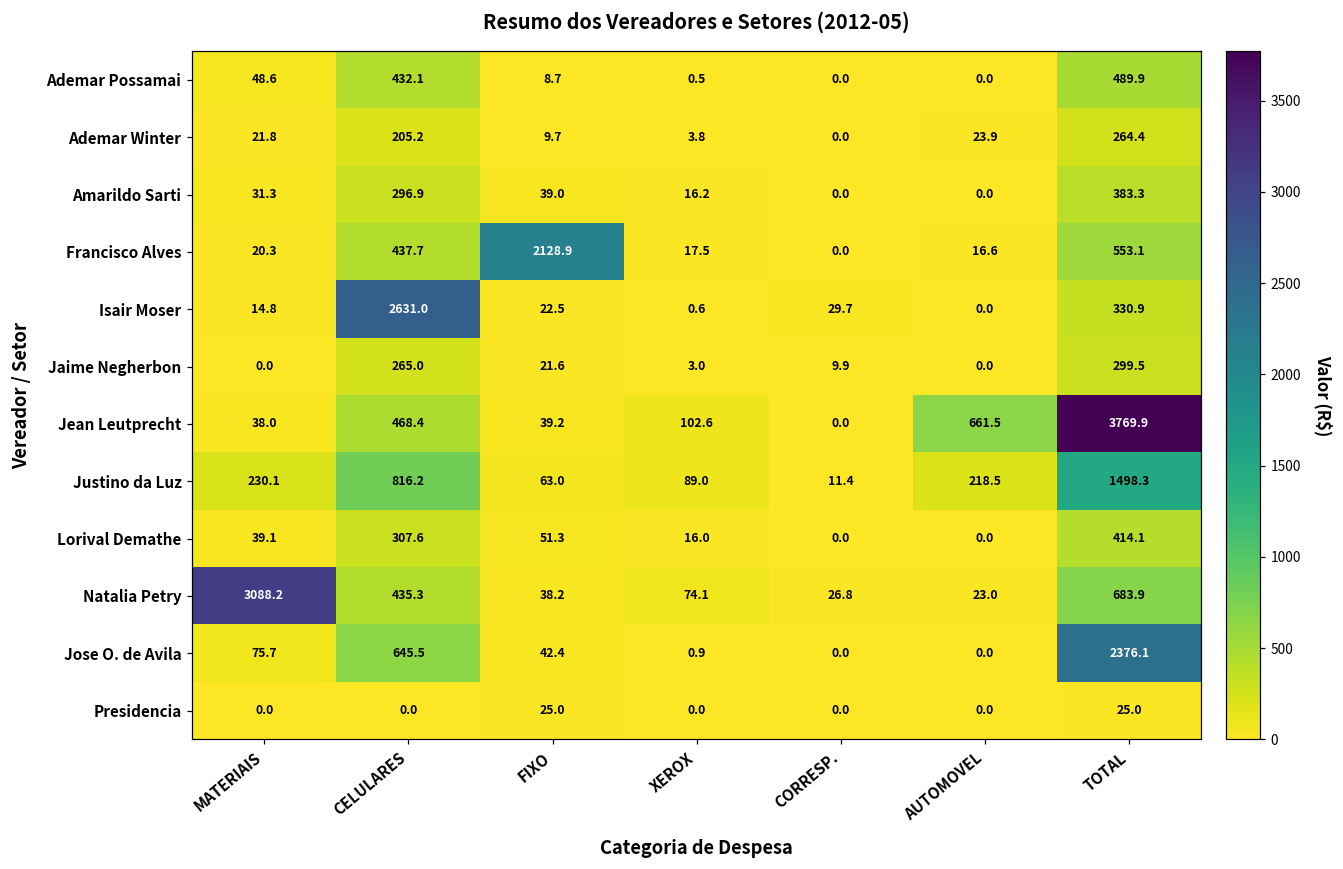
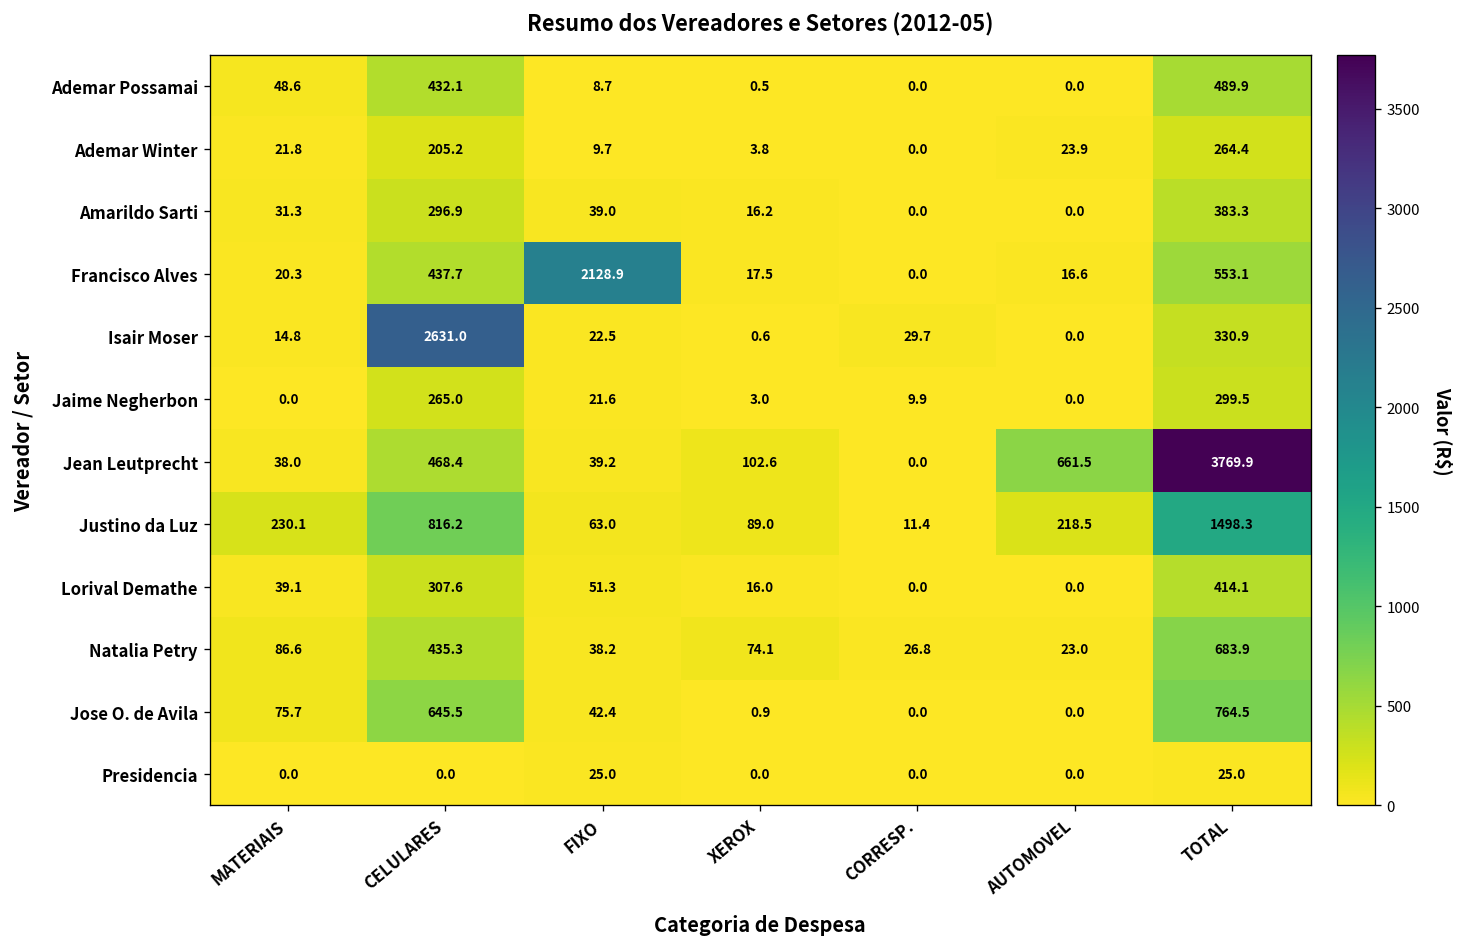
Natalia Petry, MATERIAIS: 3088.2 -> 86.6
Jose O. de Avila, TOTAL: 2376.1 -> 764.5
